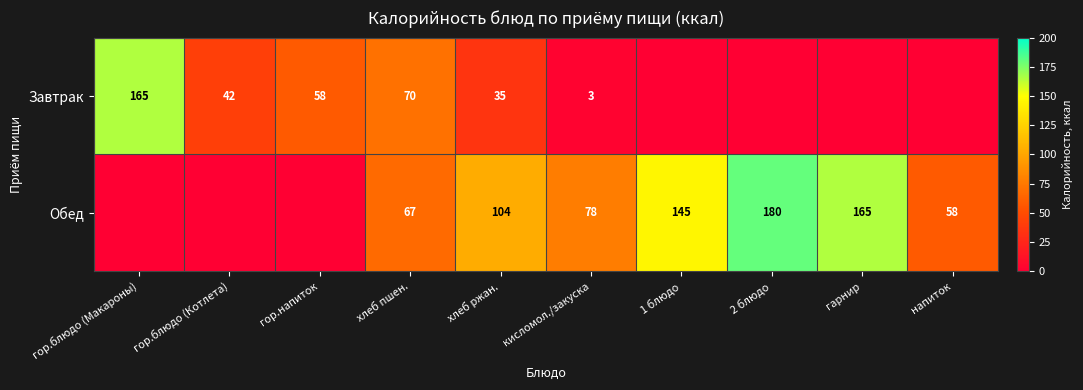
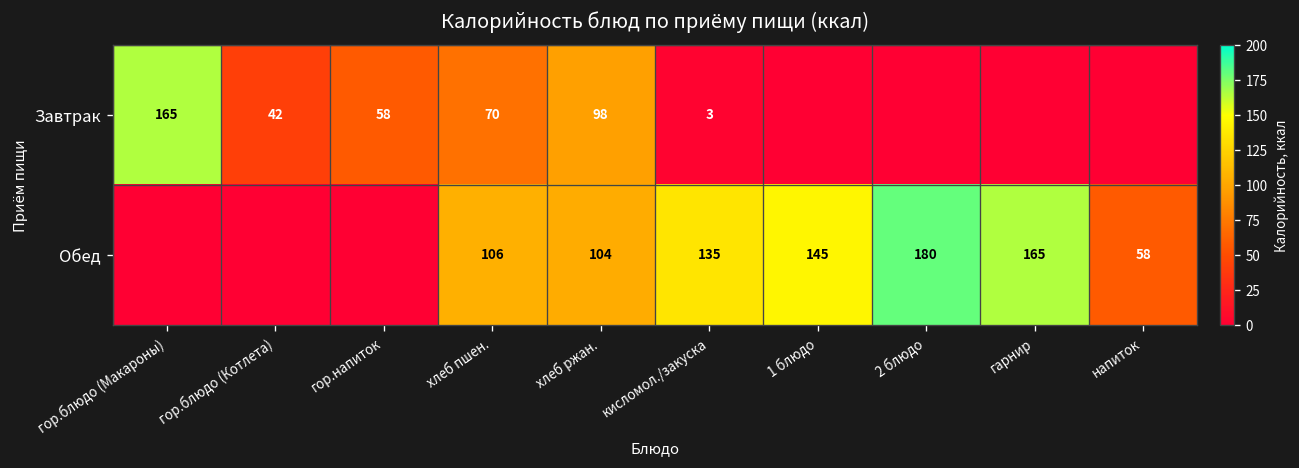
Завтрак, хлеб ржан.: 35 -> 98
Обед, хлеб пшен.: 67 -> 106
Обед, кисломол./закуска: 78 -> 135
